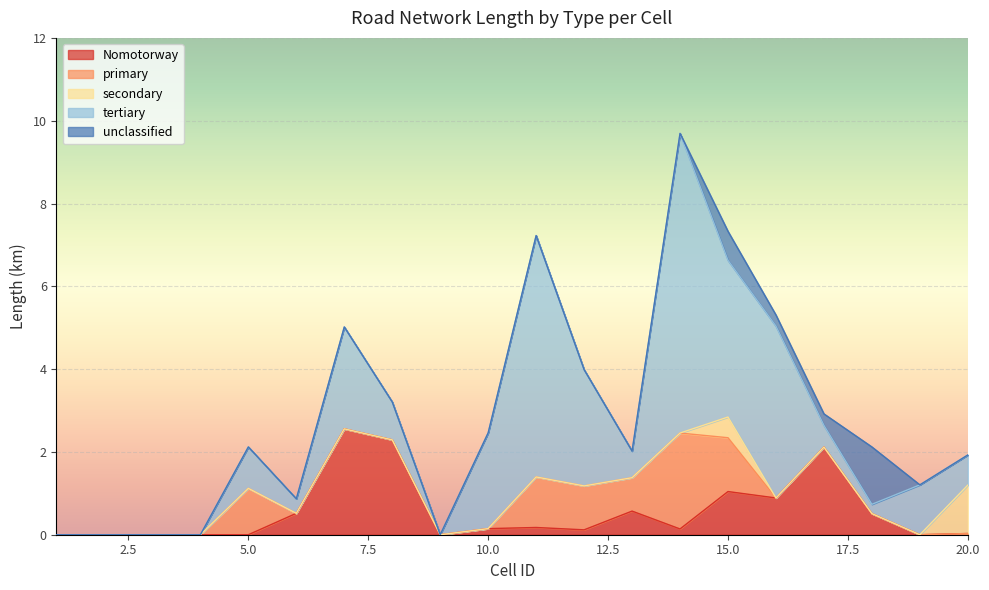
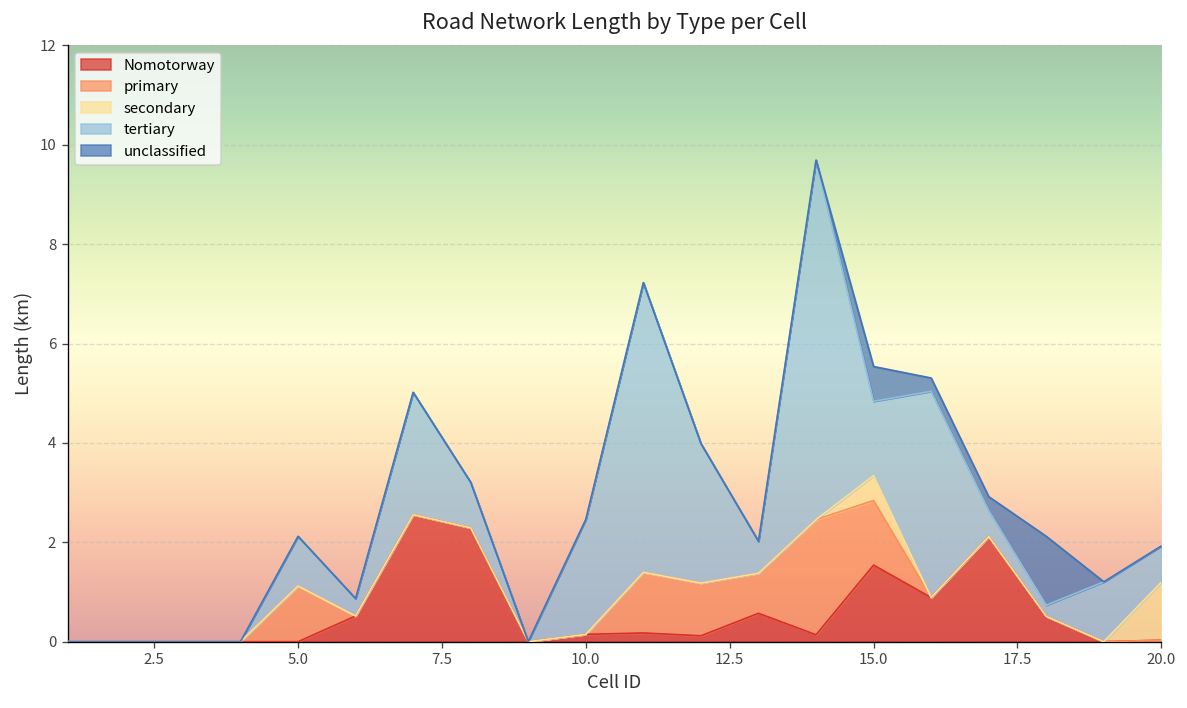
Nomotorway, 15.0: 1.0 -> 1.5
tertiary, 15.0: 3.8 -> 1.5
